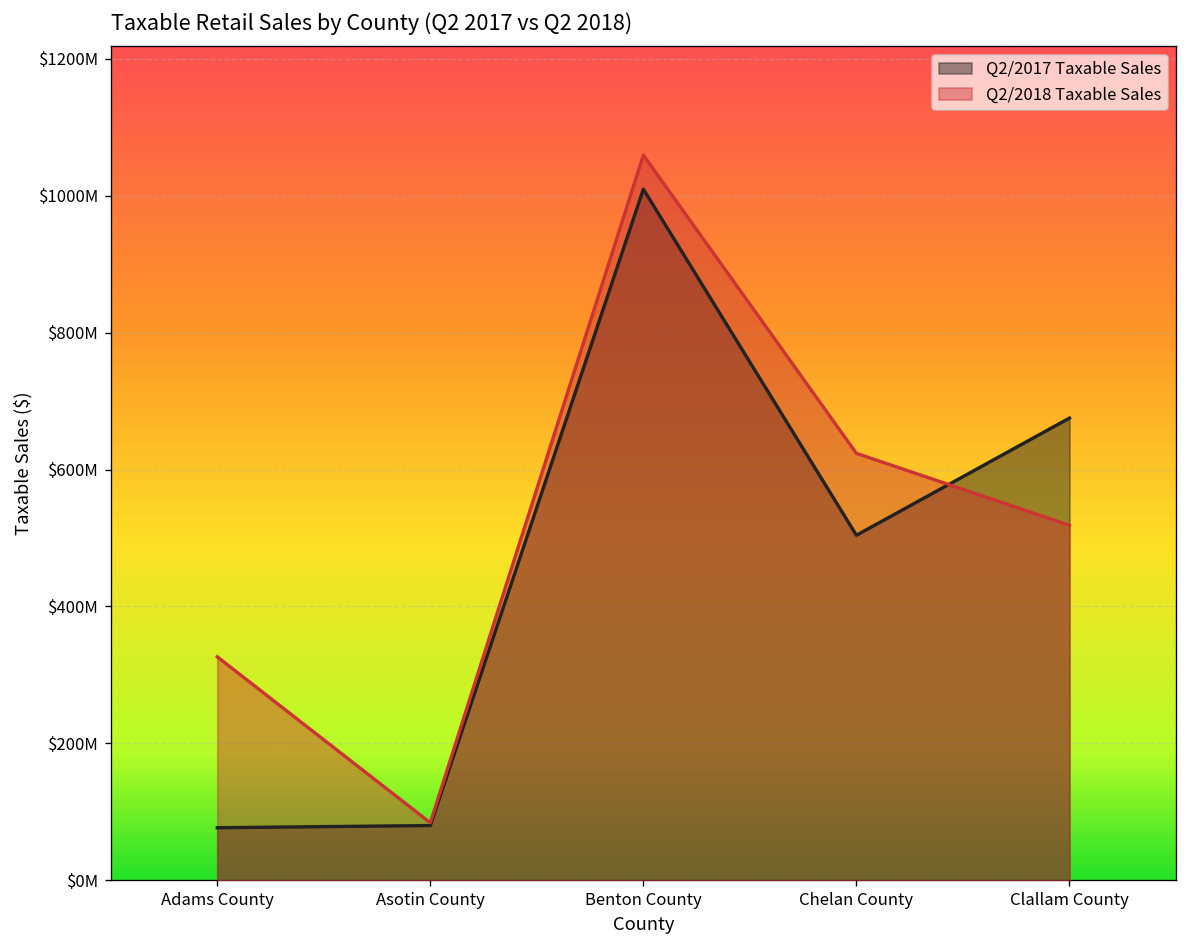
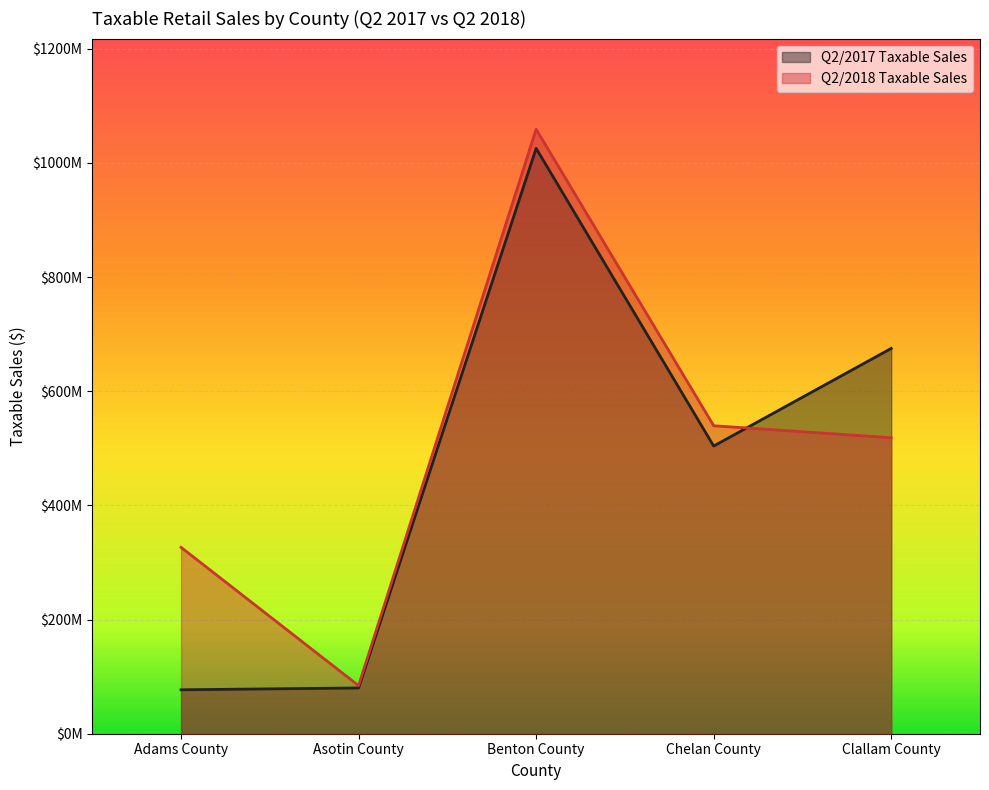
Q2/2017 Taxable Sales, Benton County: $1010000000 -> $1030000000
Q2/2018 Taxable Sales, Chelan County: $620000000 -> $540000000
